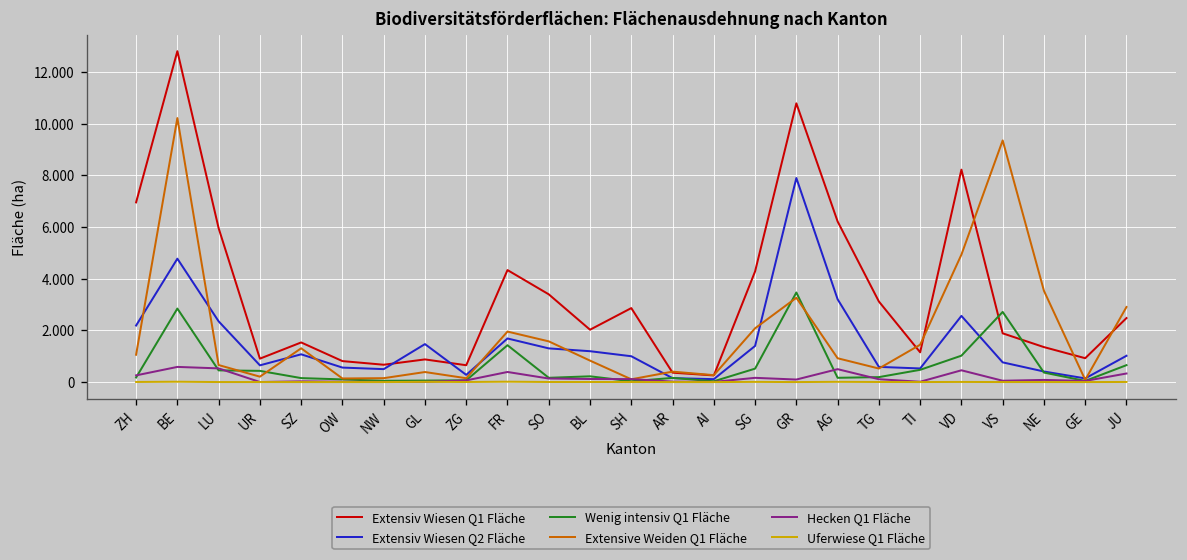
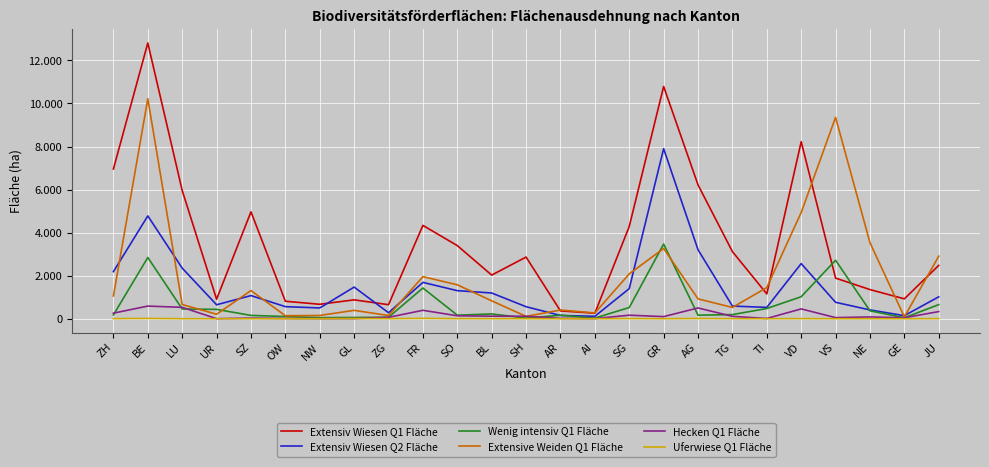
Extensiv Wiesen Q1 Fläche, SZ: 1.5 -> 5.0
Extensiv Wiesen Q2 Fläche, SH: 1.0 -> 0.6
